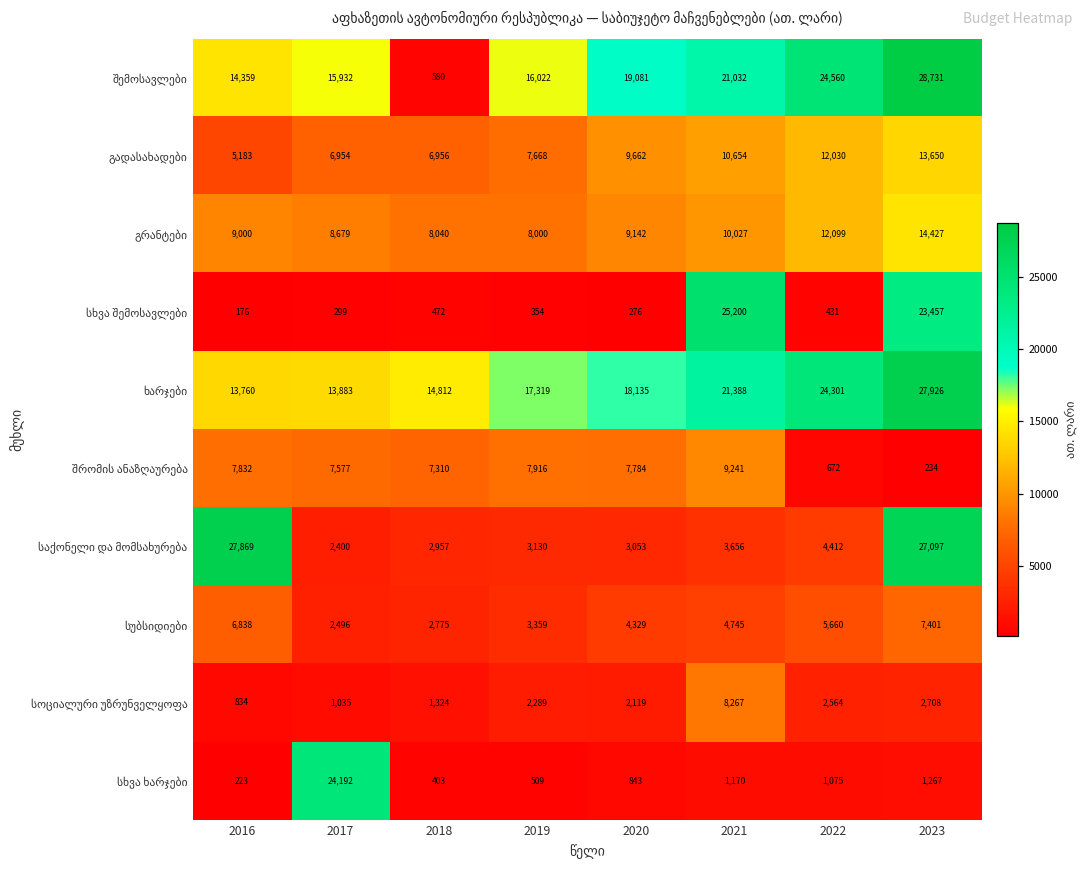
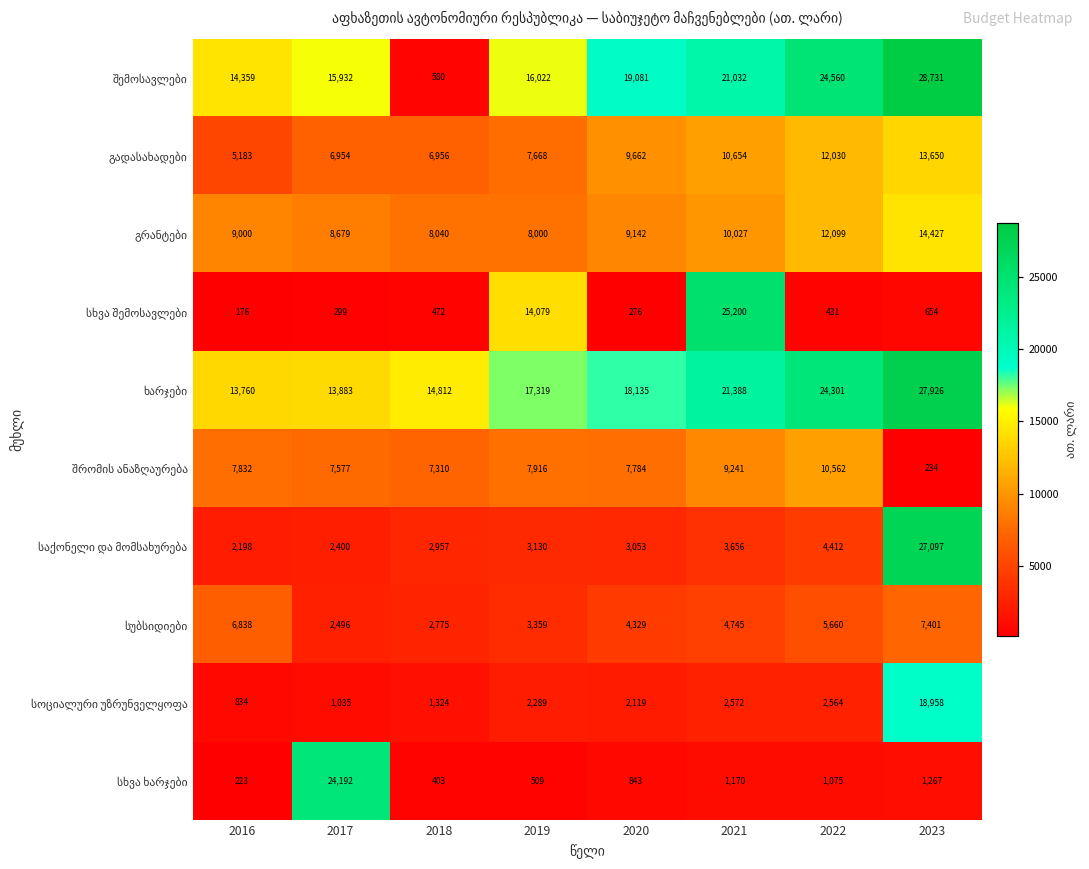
სხვა შემოსავლები, 2019: 354 -> 14,079
სხვა შემოსავლები, 2023: 23,457 -> 654
შრომის ანაზღაურება, 2022: 672 -> 10,562
საქონელი და მომსახურება, 2016: 27,869 -> 2,198
სოციალური უზრუნველყოფა, 2021: 8,267 -> 2,572
სოციალური უზრუნველყოფა, 2023: 2,708 -> 18,958
